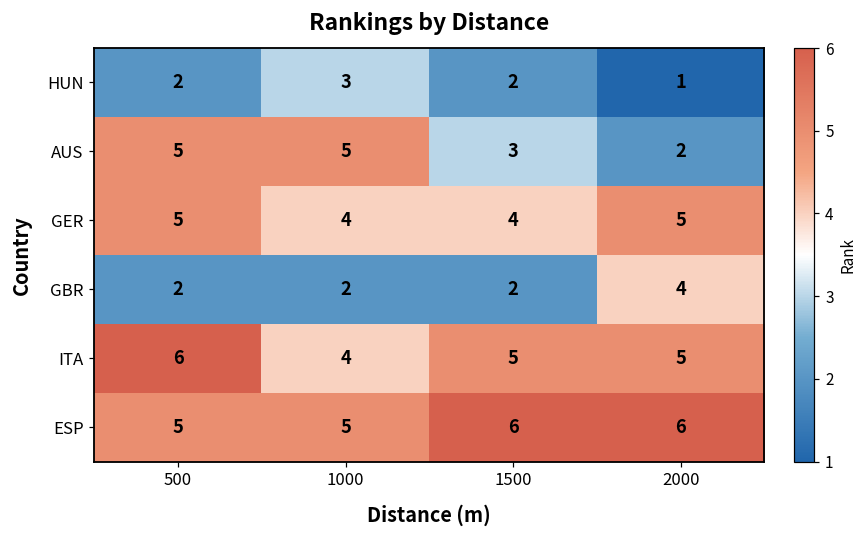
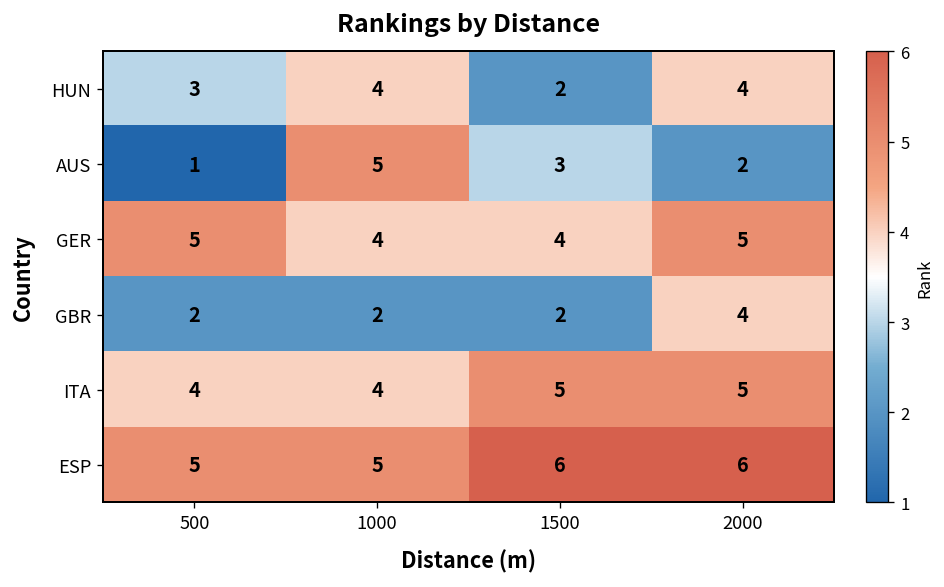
HUN, 500: 2 -> 3
HUN, 1000: 3 -> 4
HUN, 2000: 1 -> 4
AUS, 500: 5 -> 1
ITA, 500: 6 -> 4
